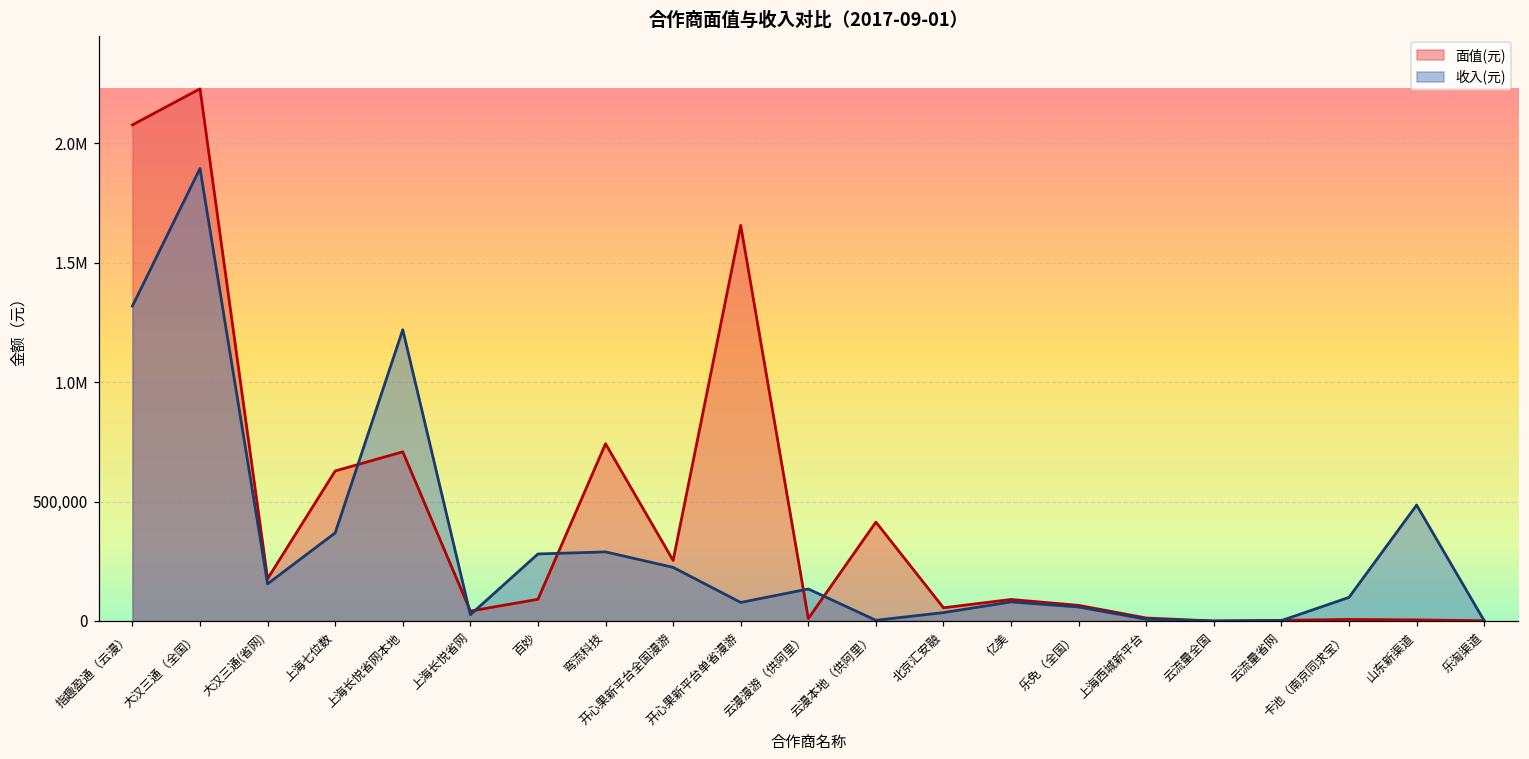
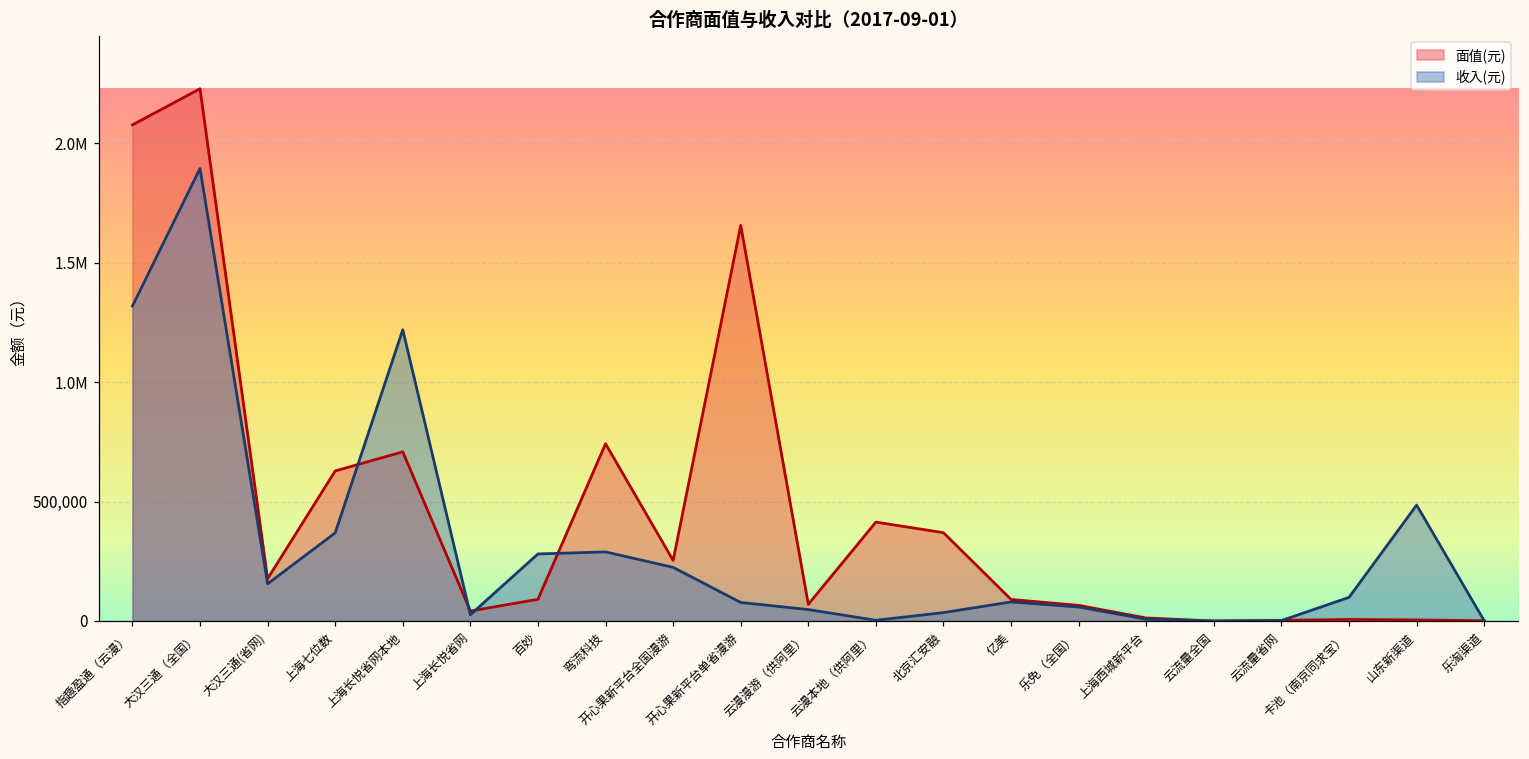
面值(元), 云漫漫游（供阿里）: 10,000 -> 70,000
收入(元), 云漫漫游（供阿里）: 130,000 -> 50,000
面值(元), 北京汇安融: 60,000 -> 370,000
